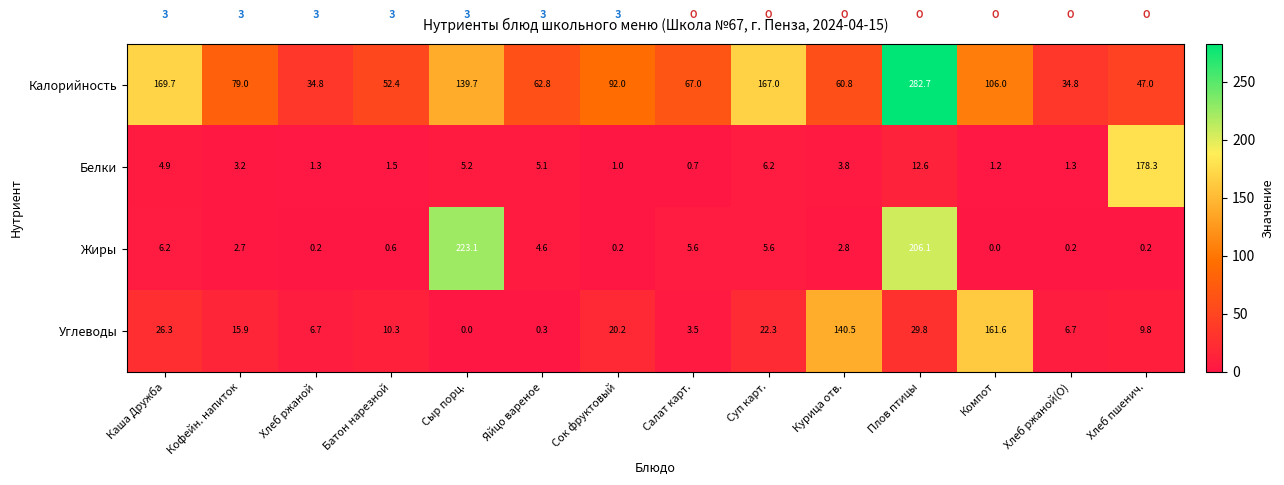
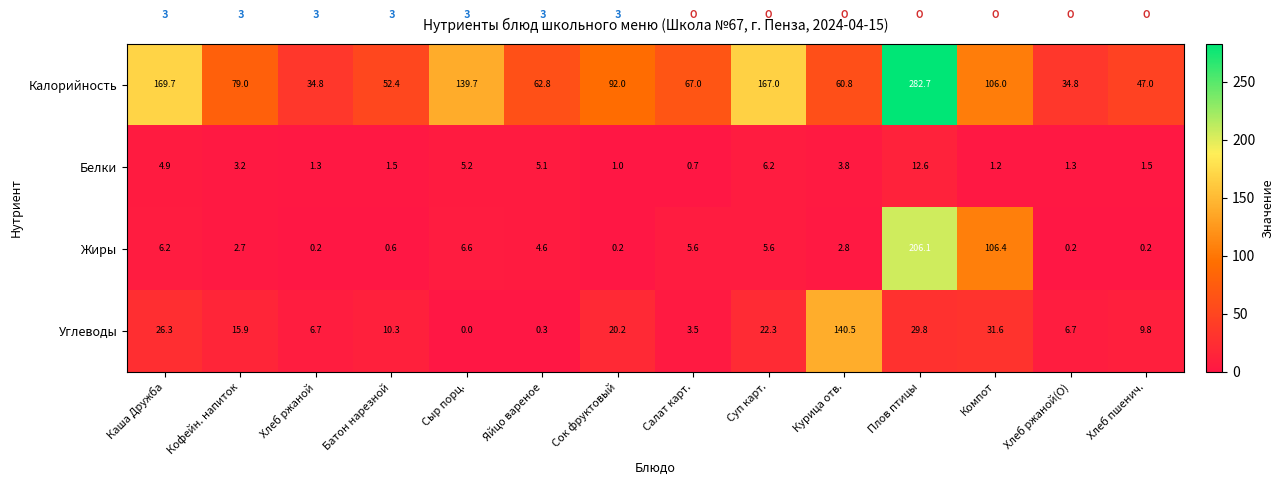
Белки, Хлеб пшенич.: 178.3 -> 1.5
Жиры, Сыр порц.: 223.1 -> 6.6
Жиры, Компот: 0.0 -> 106.4
Углеводы, Компот: 161.6 -> 31.6
